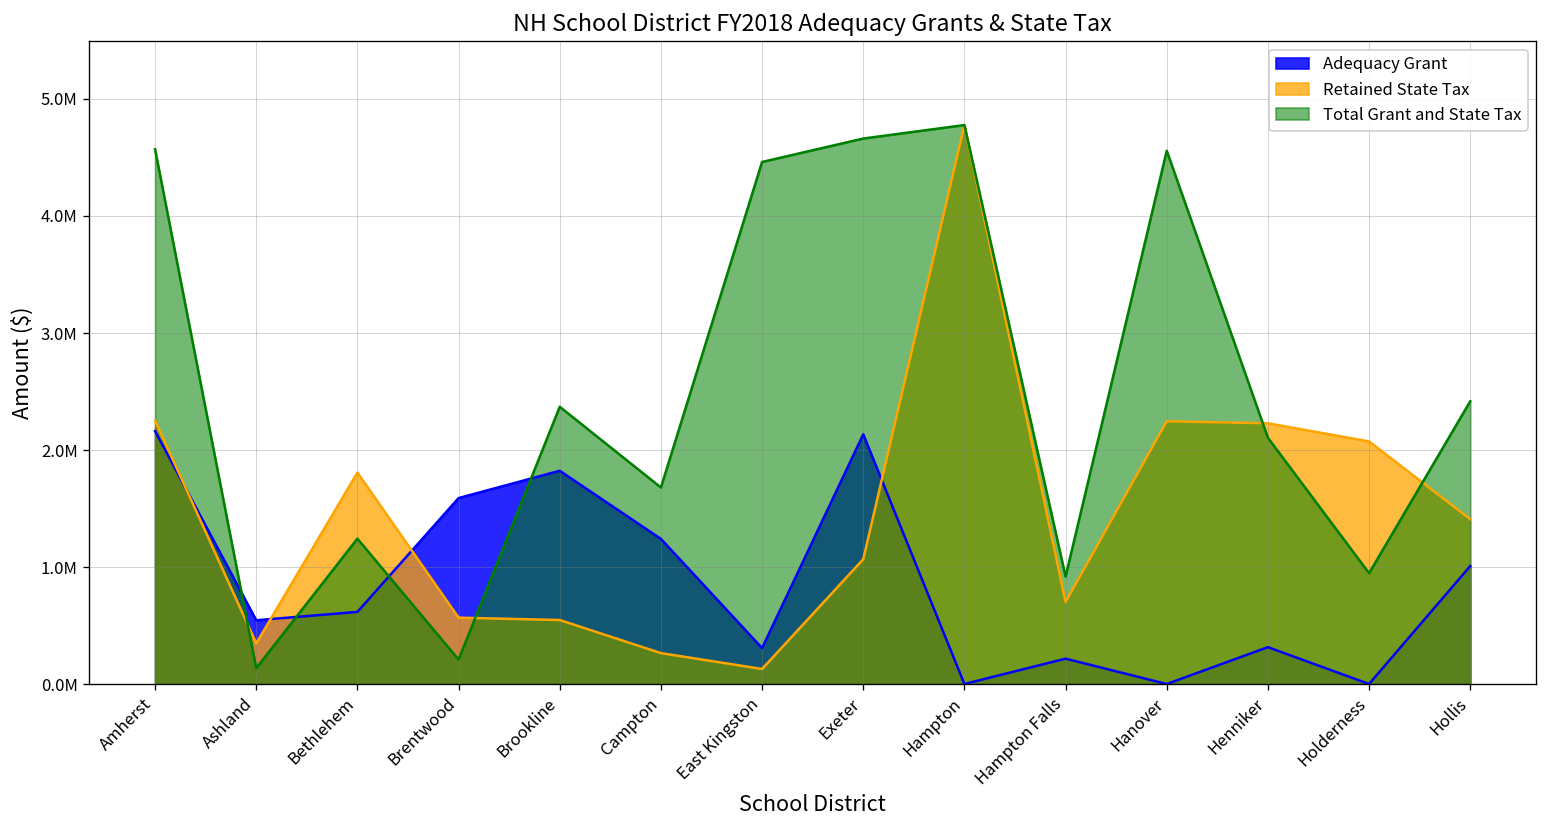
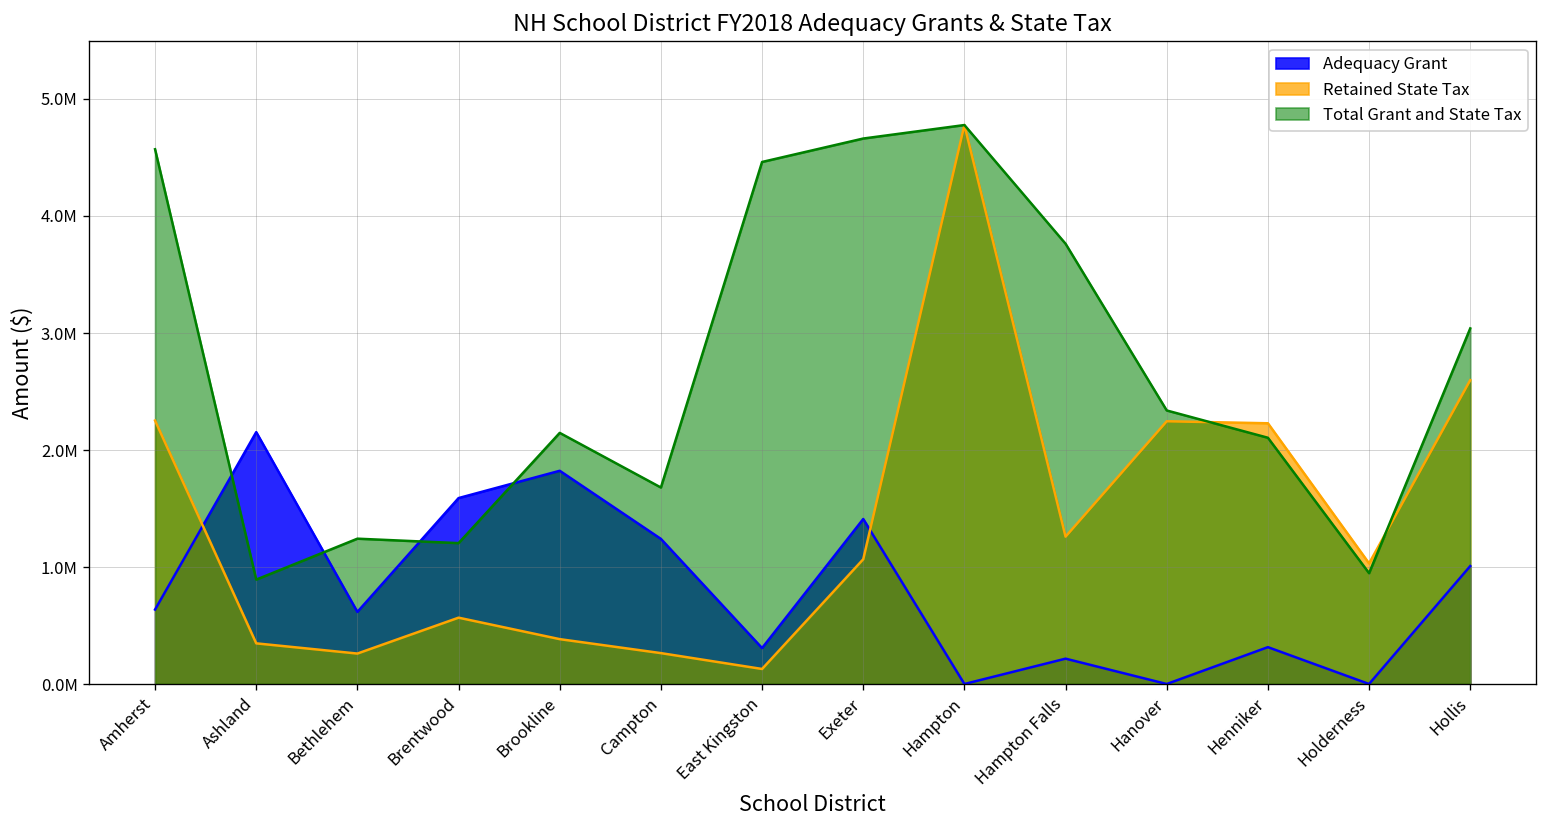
Adequacy Grant, Amherst: 2200000 -> 600000
Adequacy Grant, Ashland: 500000 -> 2200000
Total Grant and State Tax, Ashland: 100000 -> 900000
Retained State Tax, Bethlehem: 1800000 -> 300000
Total Grant and State Tax, Brentwood: 200000 -> 1200000
Retained State Tax, Brookline: 500000 -> 400000
Total Grant and State Tax, Brookline: 2400000 -> 2100000
Adequacy Grant, Exeter: 2100000 -> 1400000
Retained State Tax, Hampton Falls: 700000 -> 1300000
Total Grant and State Tax, Hampton Falls: 900000 -> 3800000
Total Grant and State Tax, Hanover: 4600000 -> 2300000
Retained State Tax, Holderness: 2100000 -> 1000000
Retained State Tax, Hollis: 1400000 -> 2600000
Total Grant and State Tax, Hollis: 2400000 -> 3000000
